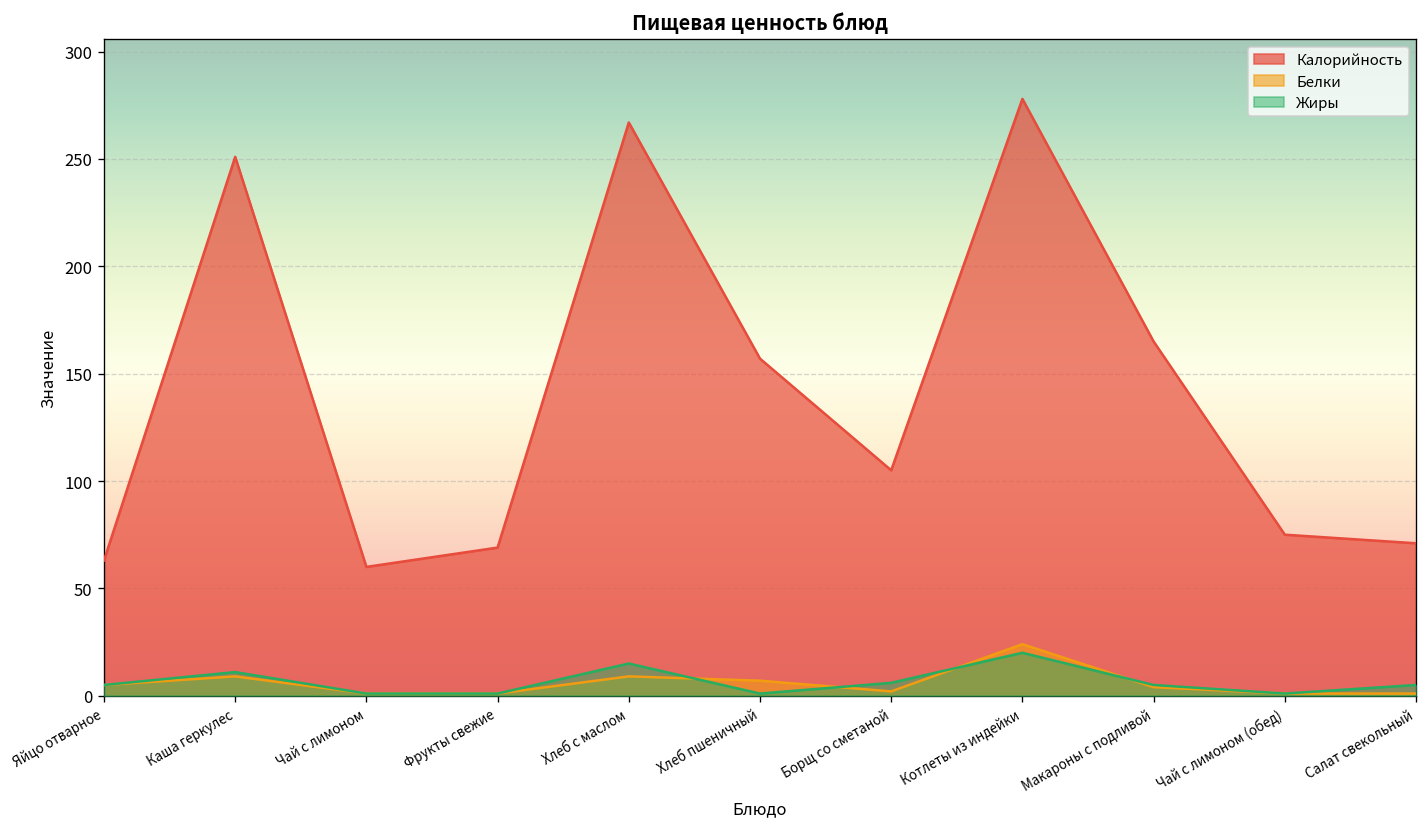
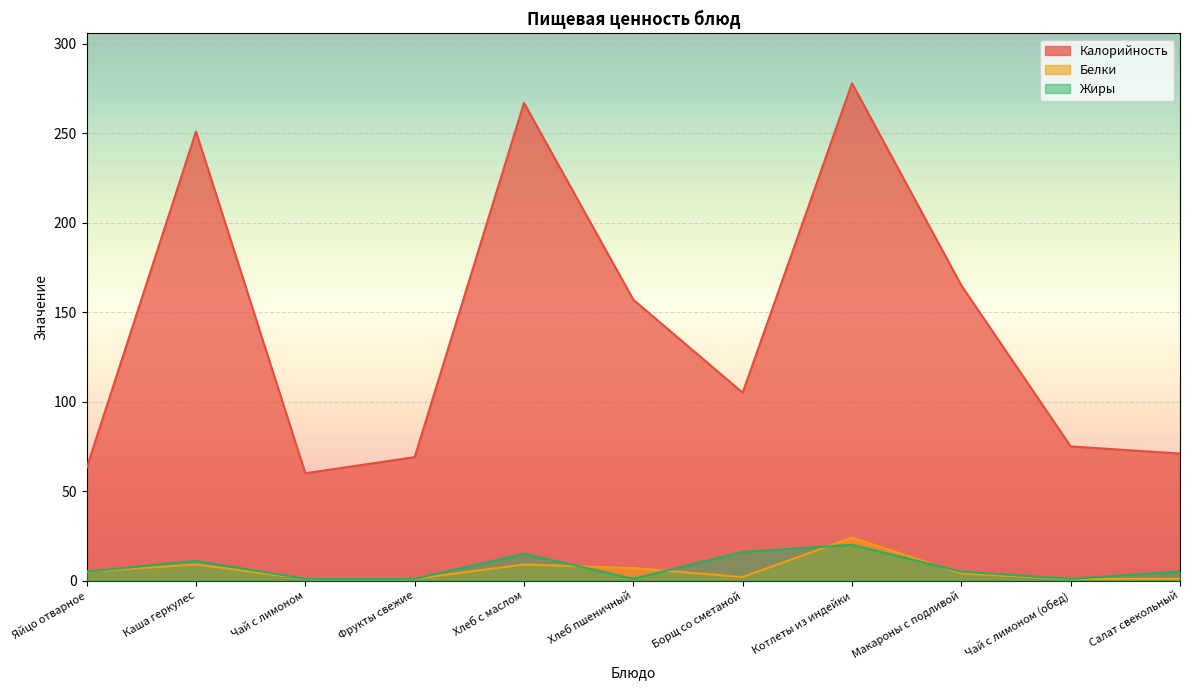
Жиры, Борщ со сметаной: 6 -> 16
